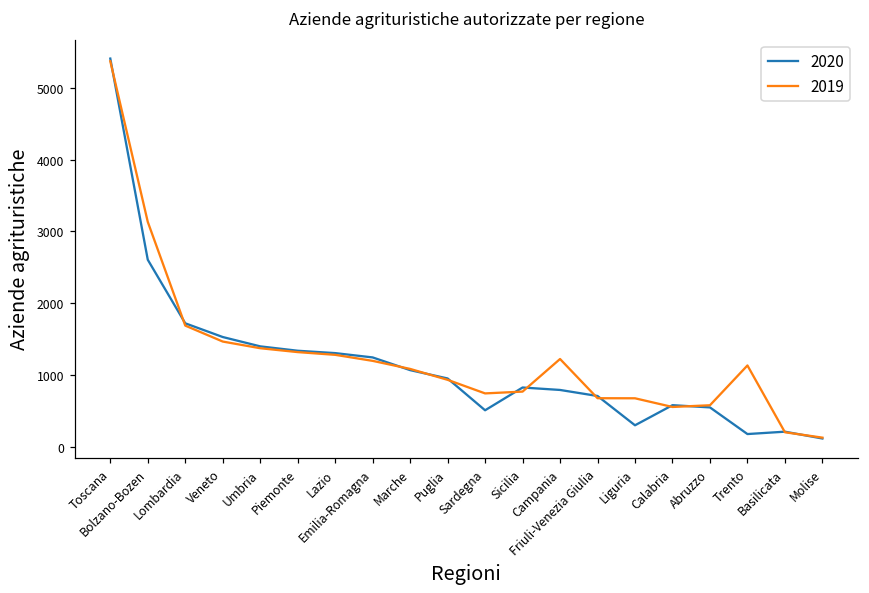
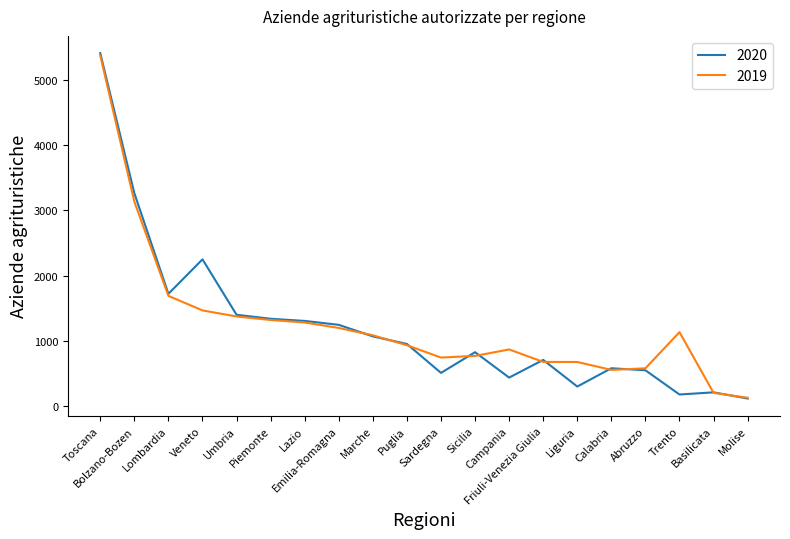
2020, Bolzano-Bozen: 2600 -> 3300
2020, Veneto: 1500 -> 2200
2020, Campania: 800 -> 400
2019, Campania: 1200 -> 900
